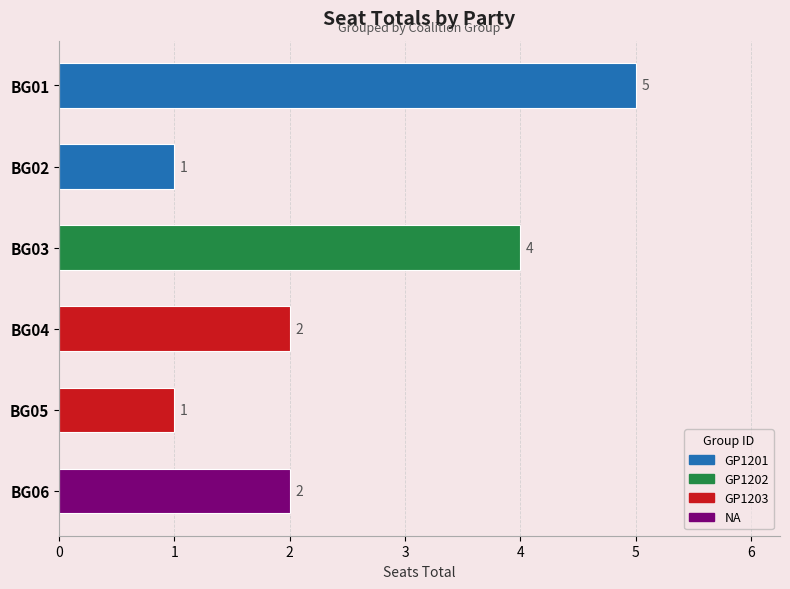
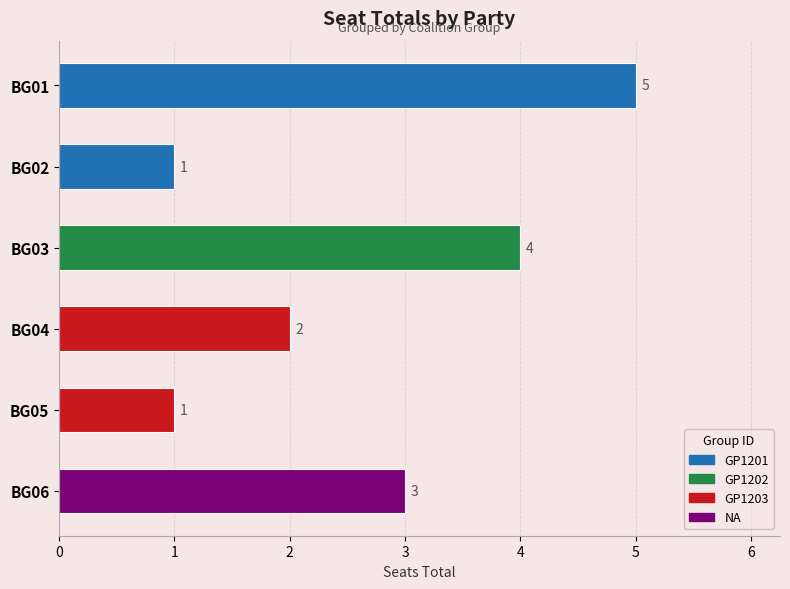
BG06: 2 -> 3
